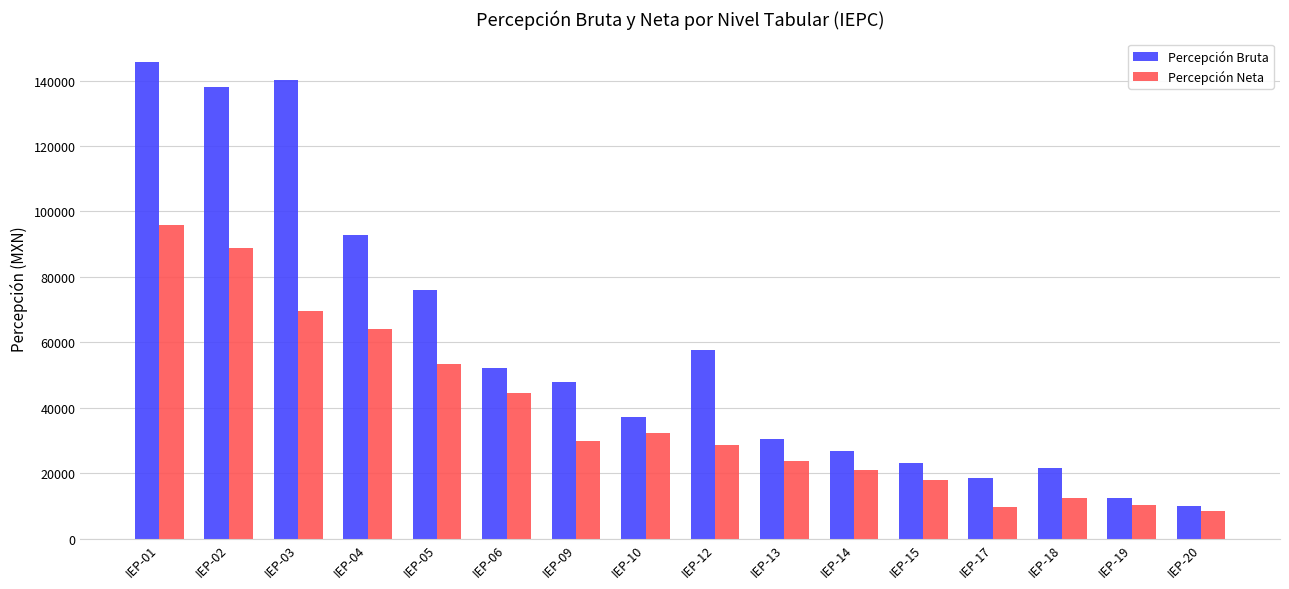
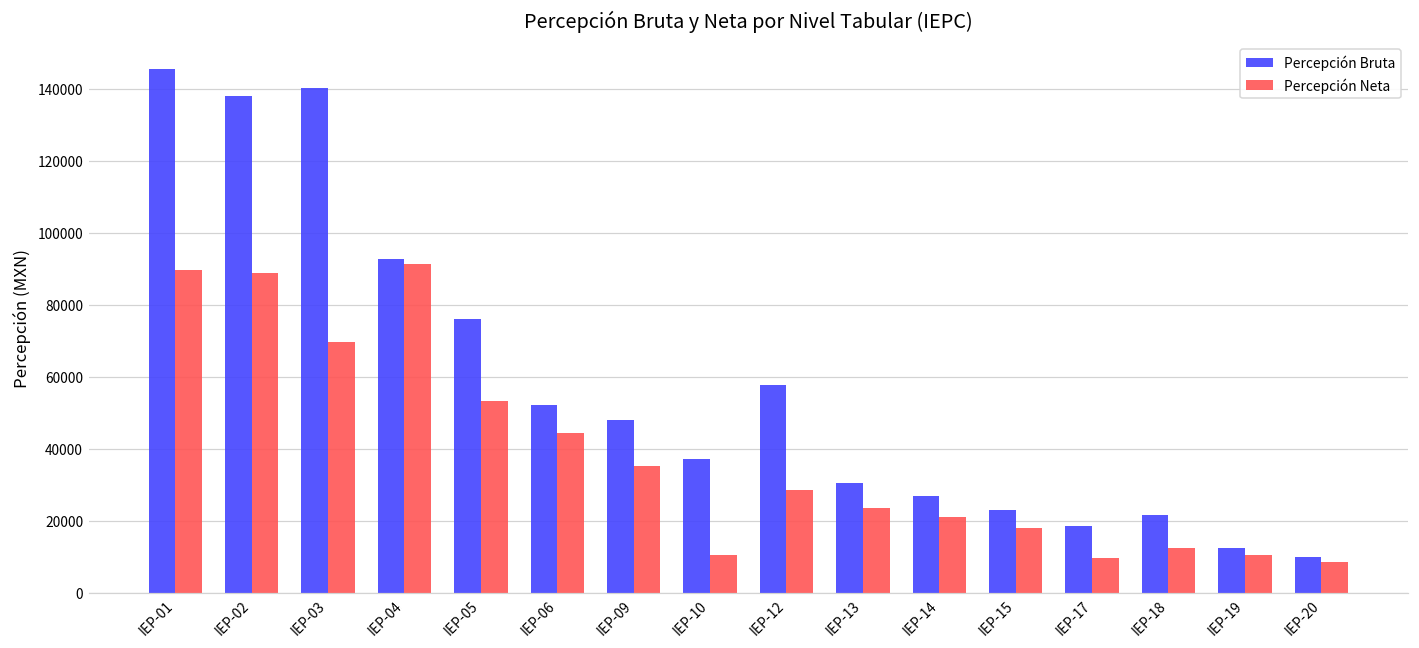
Percepción Neta, IEP-01: 96000 -> 90000
Percepción Neta, IEP-04: 64000 -> 91000
Percepción Neta, IEP-09: 30000 -> 35000
Percepción Neta, IEP-10: 32000 -> 11000
